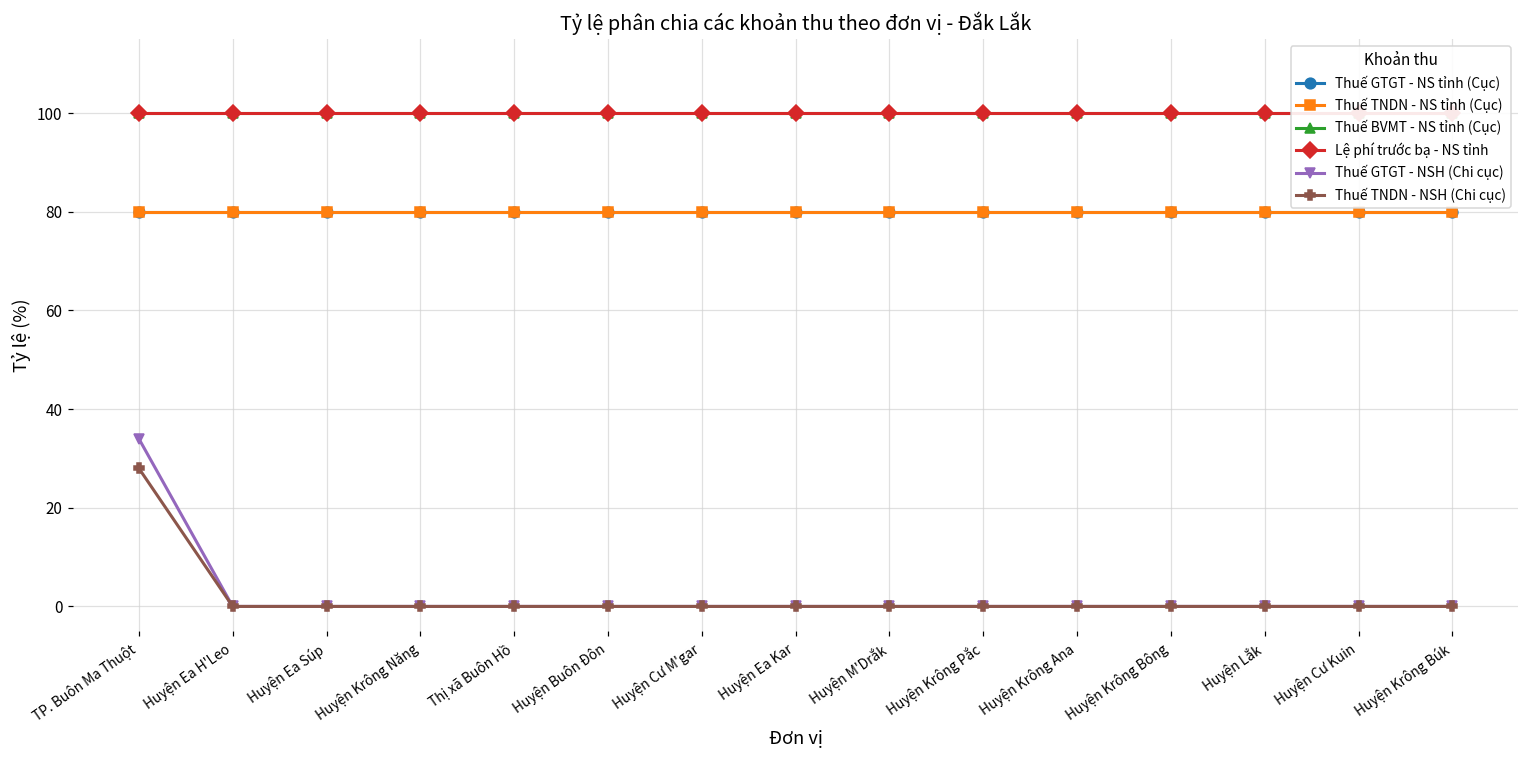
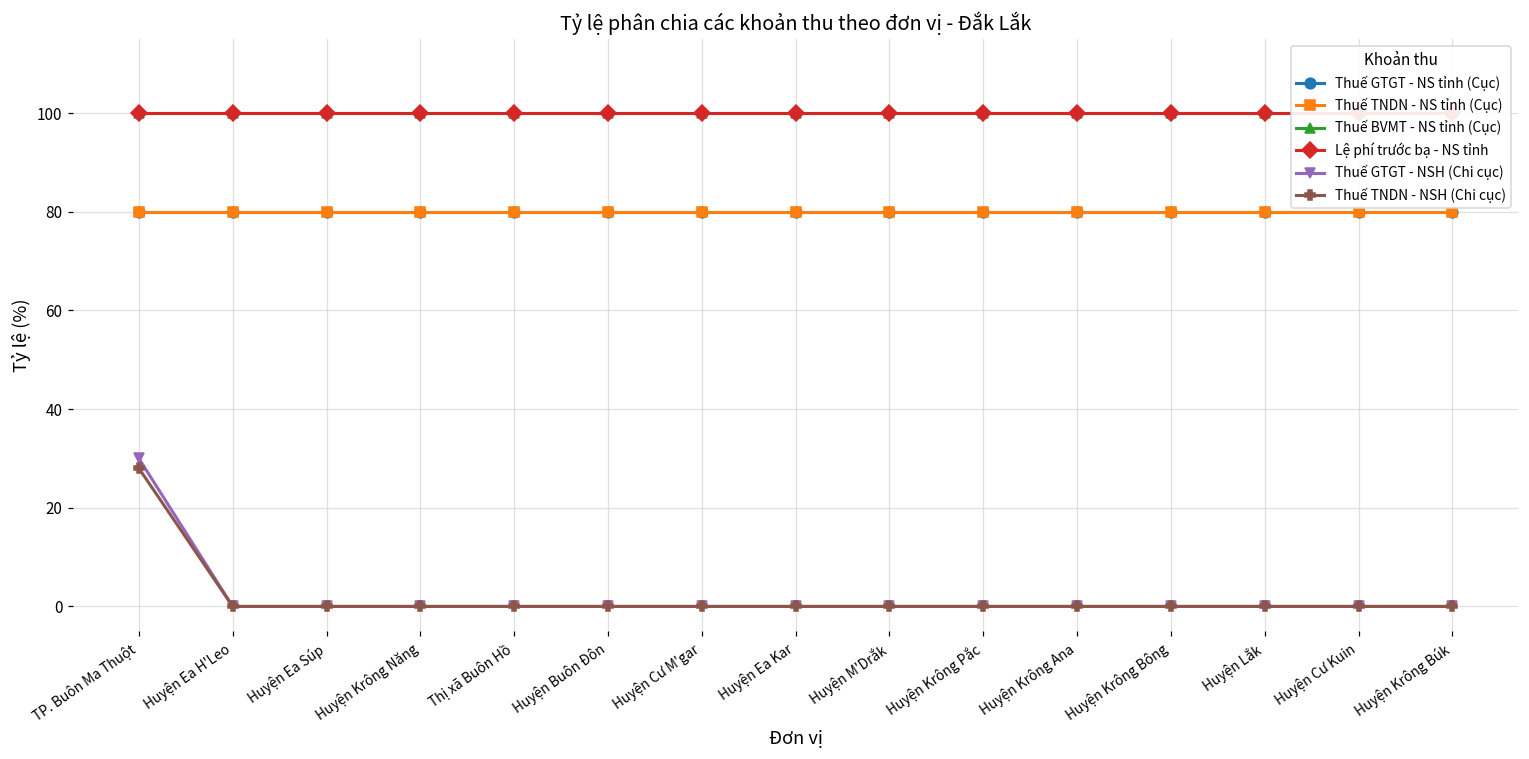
Thuế GTGT - NSH (Chi cục), TP. Buôn Ma Thuột: 34 -> 30
